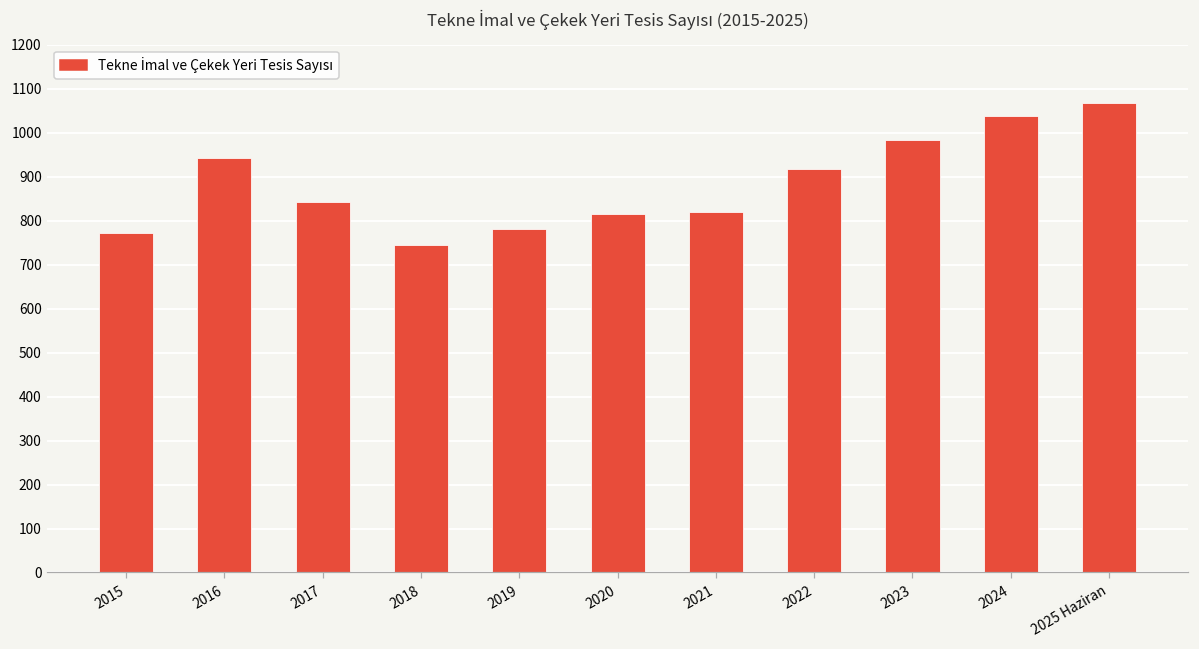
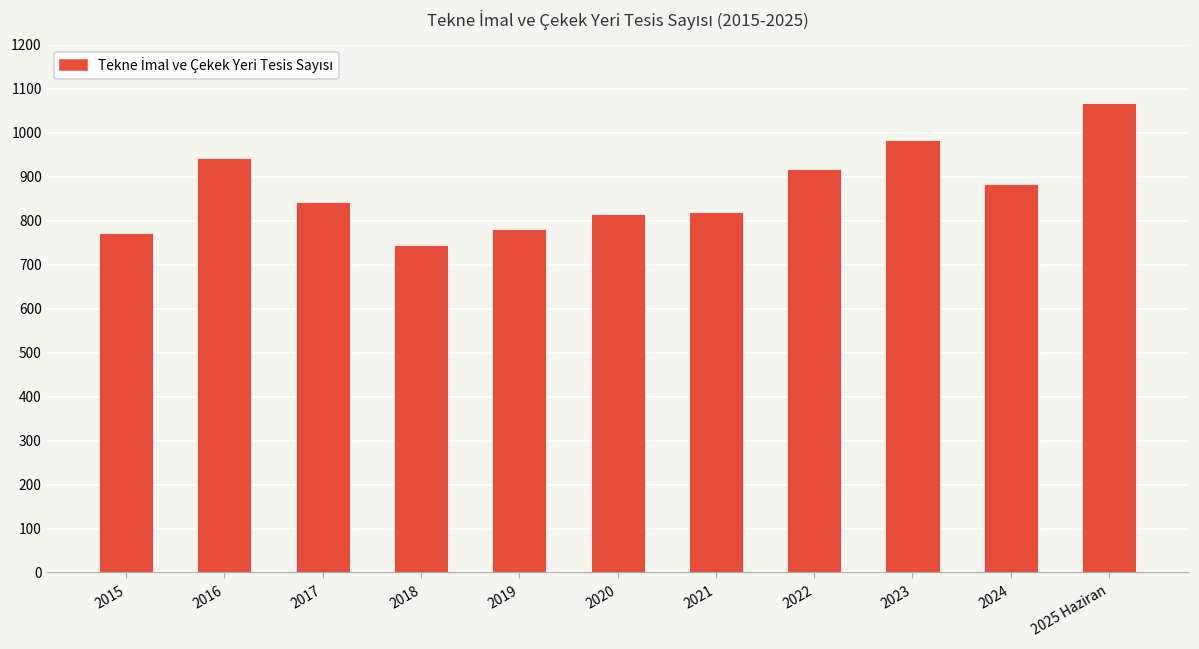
2024: 1040 -> 880
